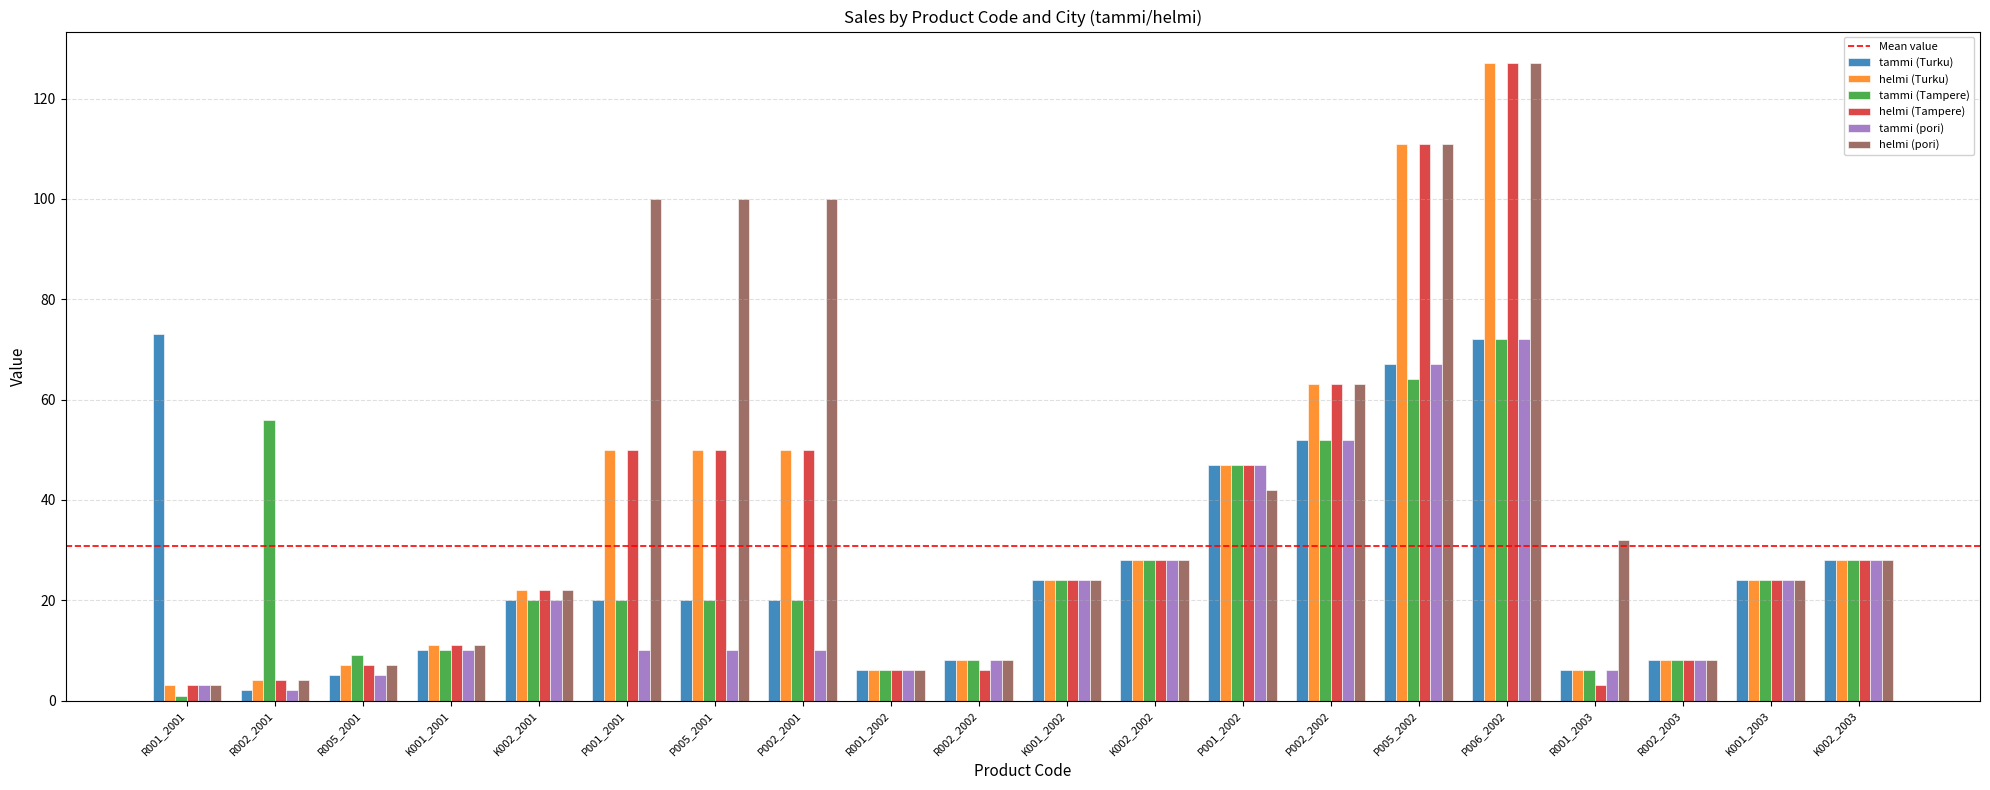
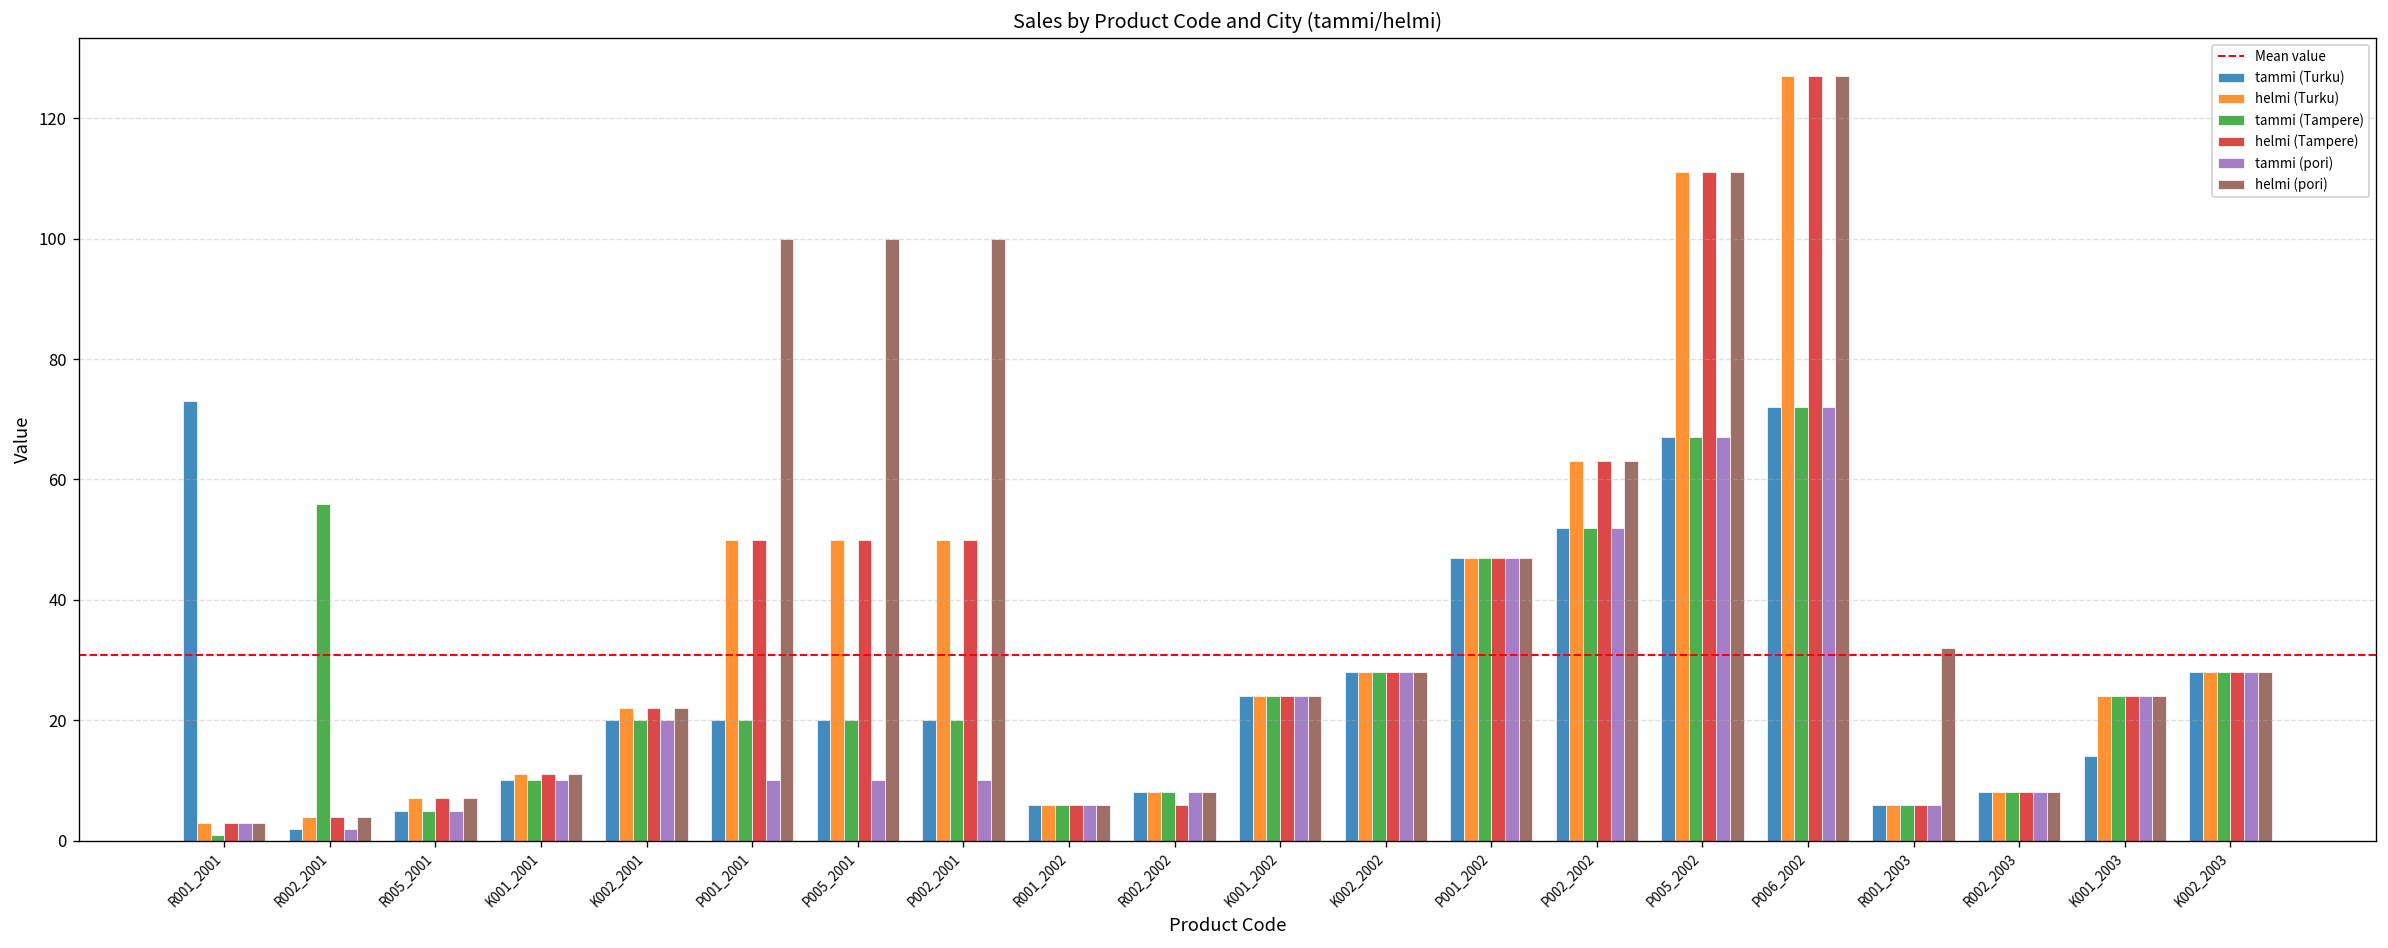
tammi (Tampere), R005_2001: 9 -> 5
helmi (pori), P001_2002: 42 -> 47
tammi (Tampere), P005_2002: 64 -> 67
helmi (Tampere), R001_2003: 3 -> 6
tammi (Turku), K001_2003: 24 -> 14
